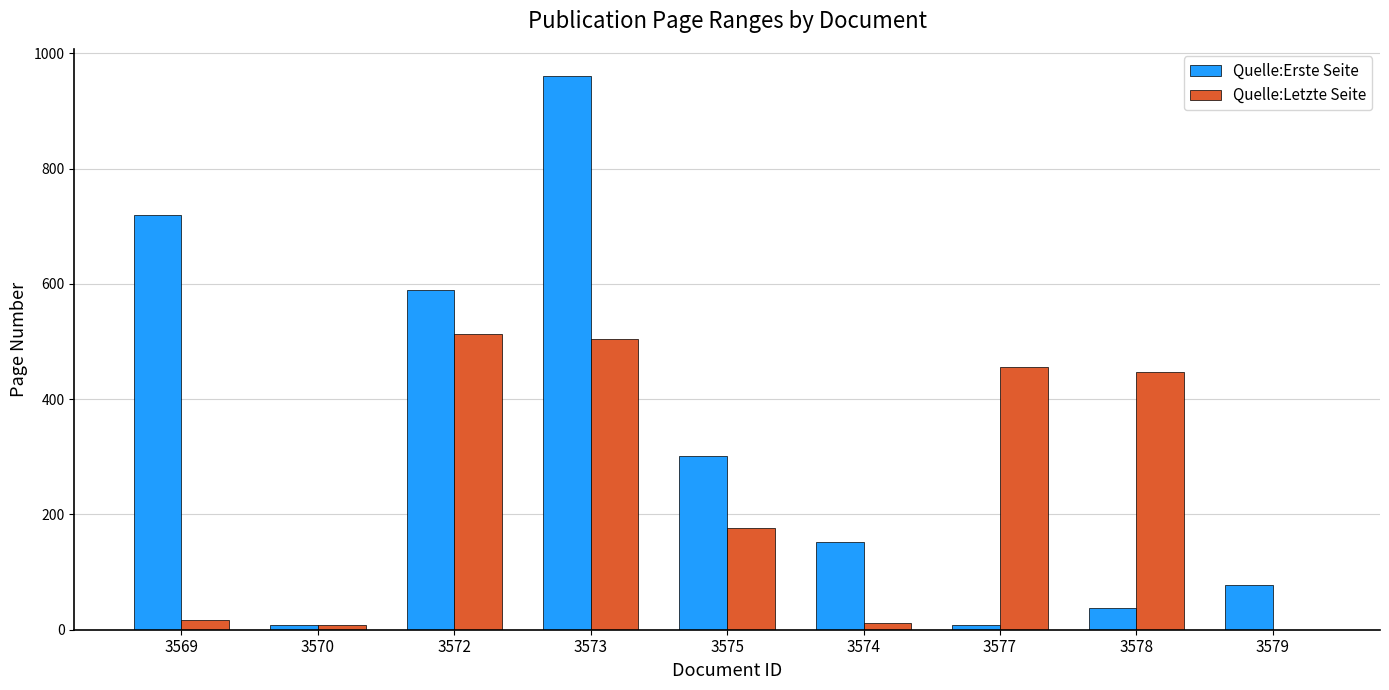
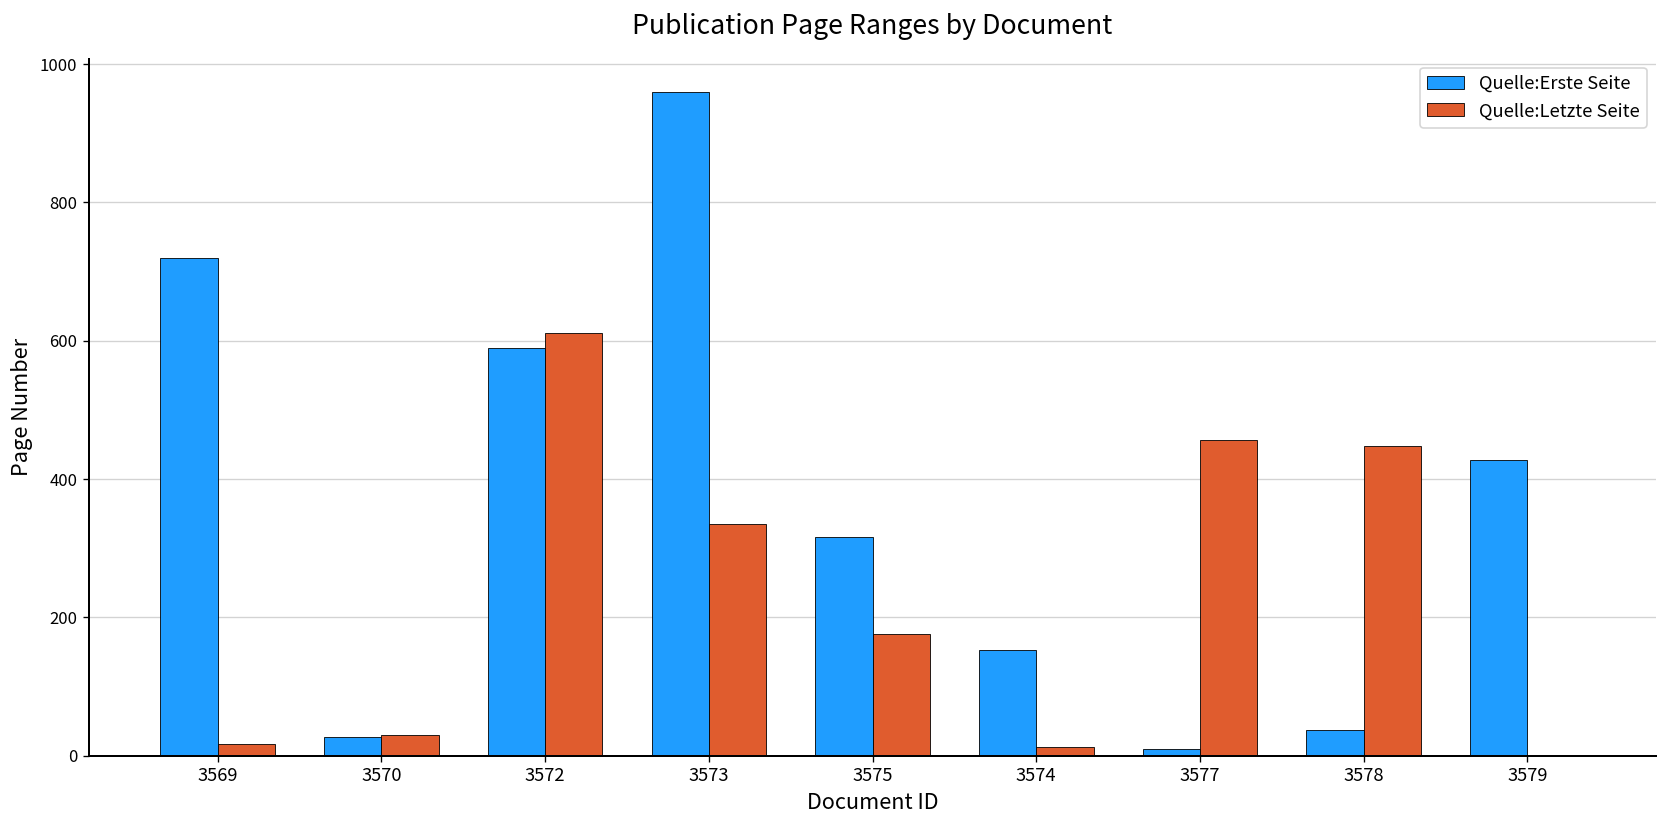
Quelle:Erste Seite, 3570: 10 -> 30
Quelle:Letzte Seite, 3570: 10 -> 30
Quelle:Letzte Seite, 3572: 510 -> 610
Quelle:Letzte Seite, 3573: 510 -> 340
Quelle:Erste Seite, 3575: 300 -> 320
Quelle:Erste Seite, 3579: 80 -> 430
